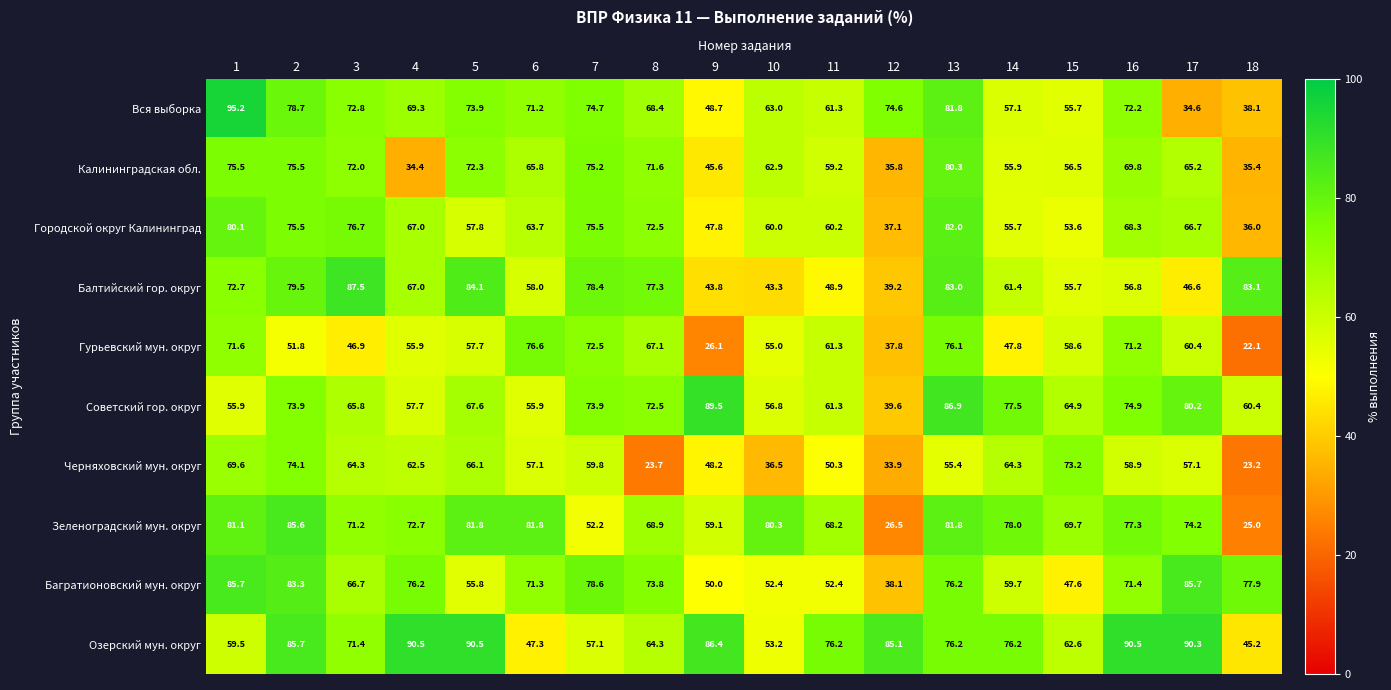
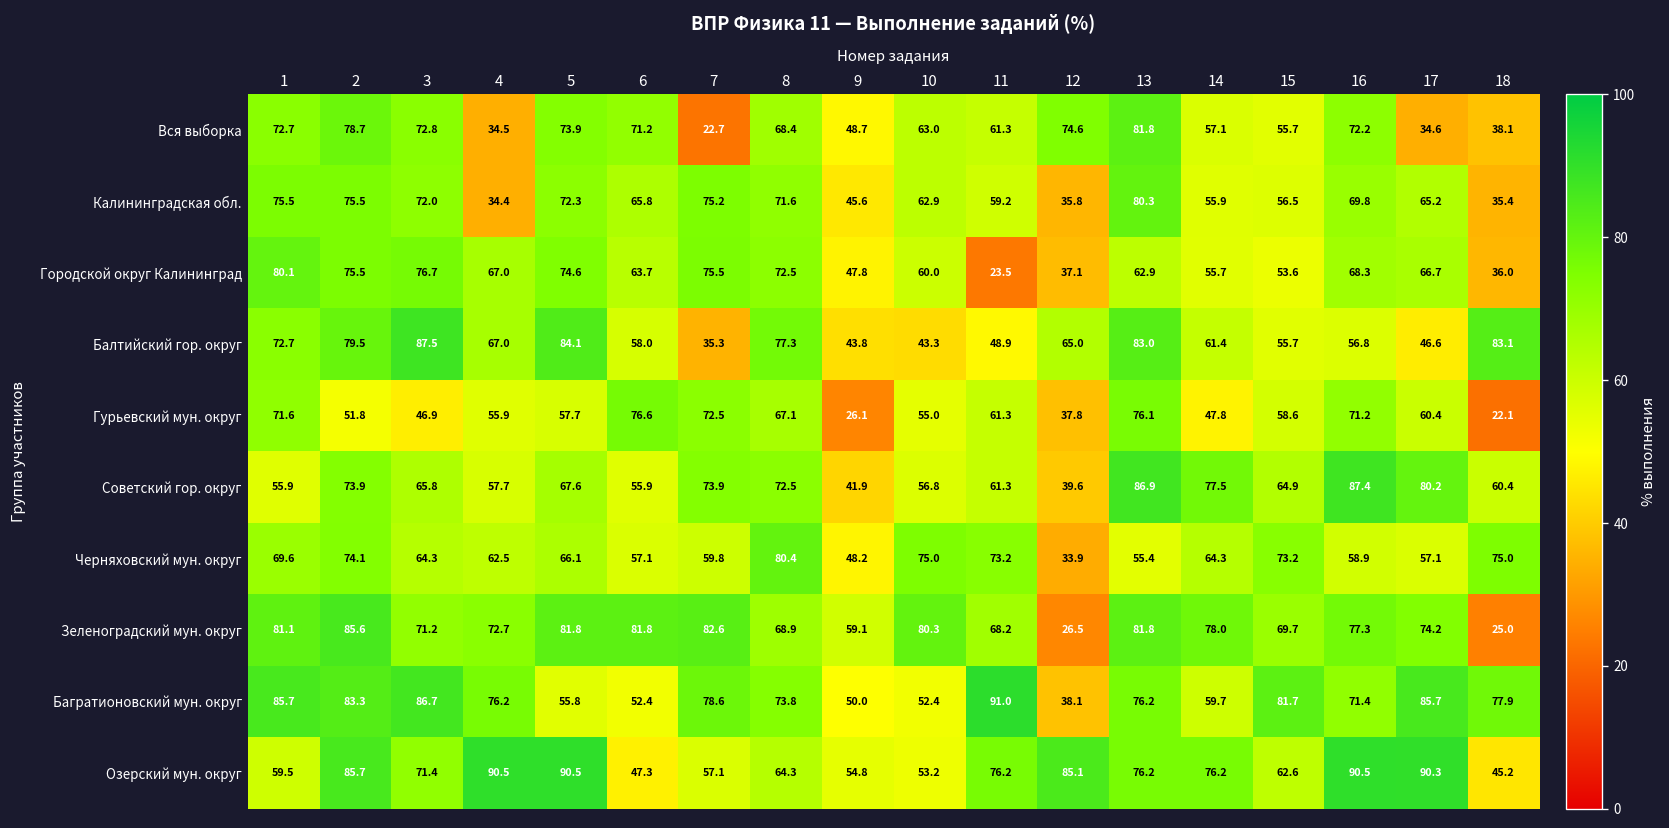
Вся выборка, 1: 95.2 -> 72.7
Вся выборка, 4: 69.3 -> 34.5
Вся выборка, 7: 74.7 -> 22.7
Городской округ Калининград, 5: 57.8 -> 74.6
Городской округ Калининград, 11: 60.2 -> 23.5
Городской округ Калининград, 13: 82.0 -> 62.9
Балтийский гор. округ, 7: 78.4 -> 35.3
Балтийский гор. округ, 12: 39.2 -> 65.0
Советский гор. округ, 9: 89.5 -> 41.9
Советский гор. округ, 16: 74.9 -> 87.4
Черняховский мун. округ, 8: 23.7 -> 80.4
Черняховский мун. округ, 10: 36.5 -> 75.0
Черняховский мун. округ, 11: 50.3 -> 73.2
Черняховский мун. округ, 18: 23.2 -> 75.0
Зеленоградский мун. округ, 7: 52.2 -> 82.6
Багратионовский мун. округ, 3: 66.7 -> 86.7
Багратионовский мун. округ, 6: 71.3 -> 52.4
Багратионовский мун. округ, 11: 52.4 -> 91.0
Багратионовский мун. округ, 15: 47.6 -> 81.7
Озерский мун. округ, 9: 86.4 -> 54.8
